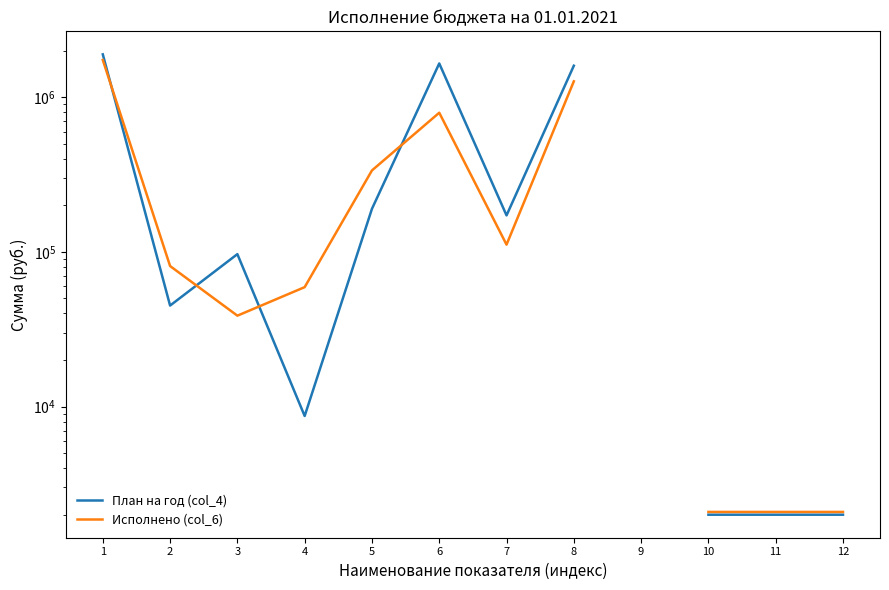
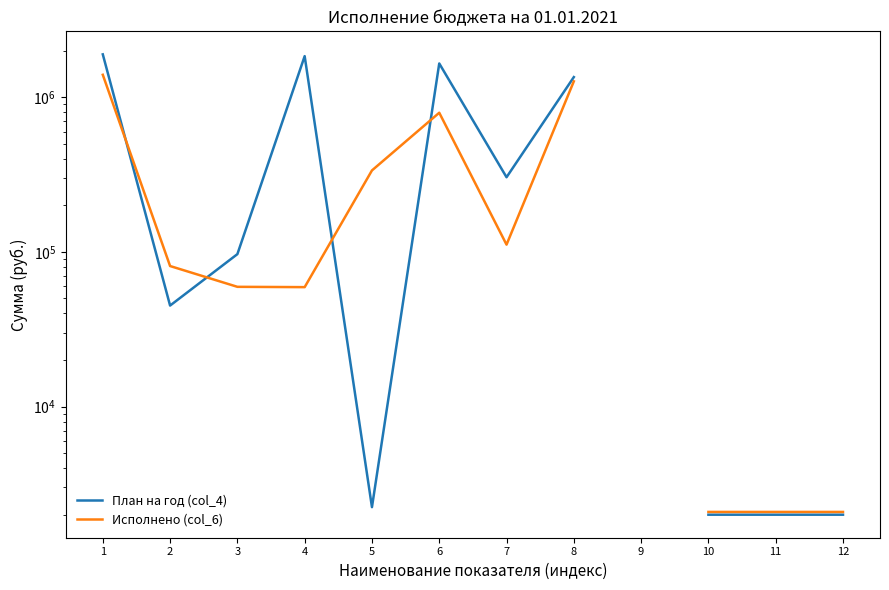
Исполнено (col_6), 1: 1700000 -> 1400000
Исполнено (col_6), 3: 39000 -> 59000
План на год (col_4), 4: 9000 -> 1800000
План на год (col_4), 5: 190000 -> 2200
План на год (col_4), 7: 170000 -> 300000
План на год (col_4), 8: 1600000 -> 1400000
